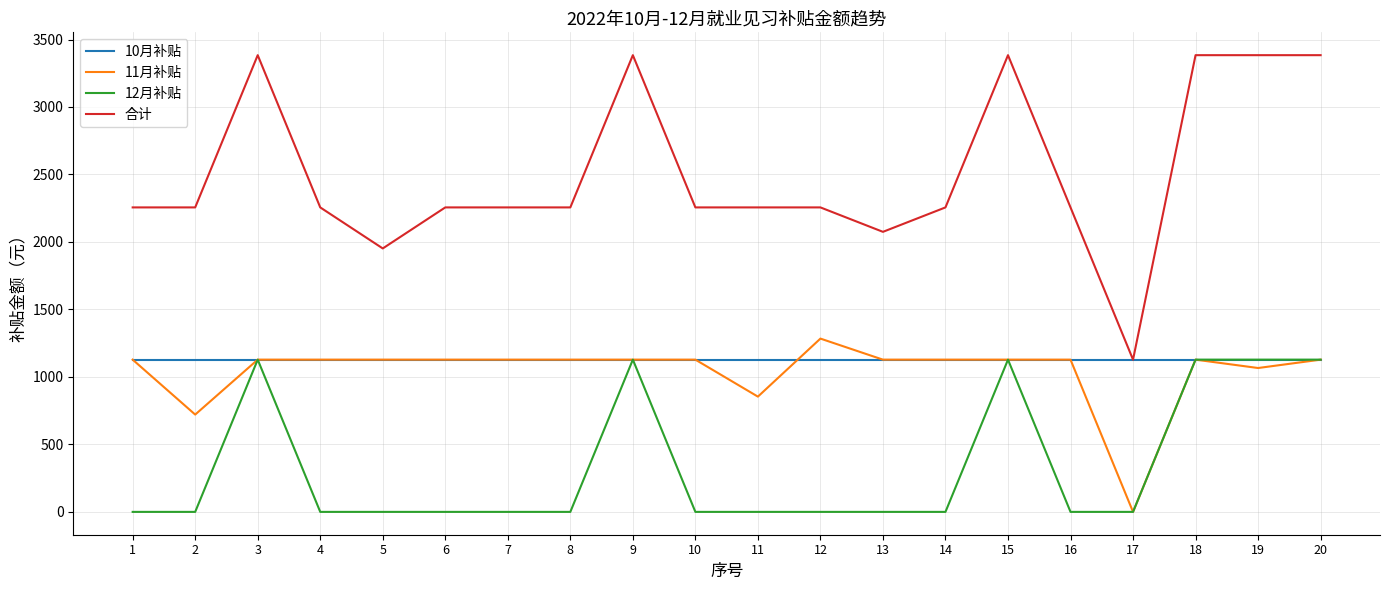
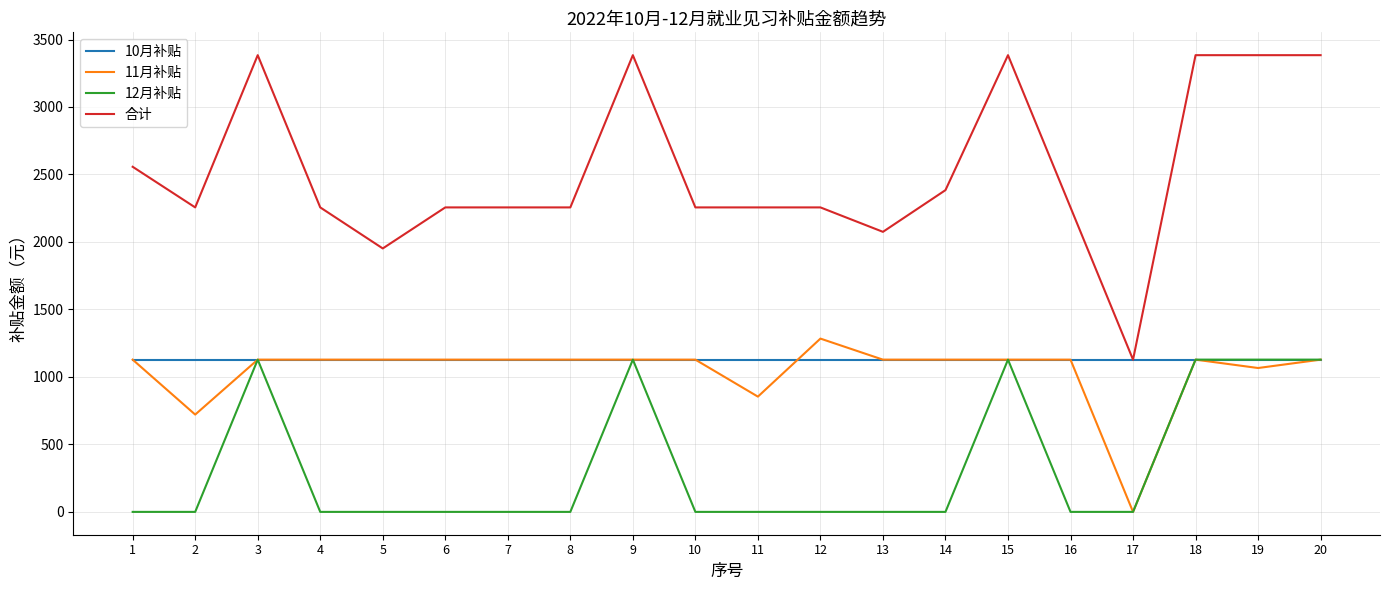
合计, 1: 2260 -> 2560
合计, 14: 2260 -> 2380
